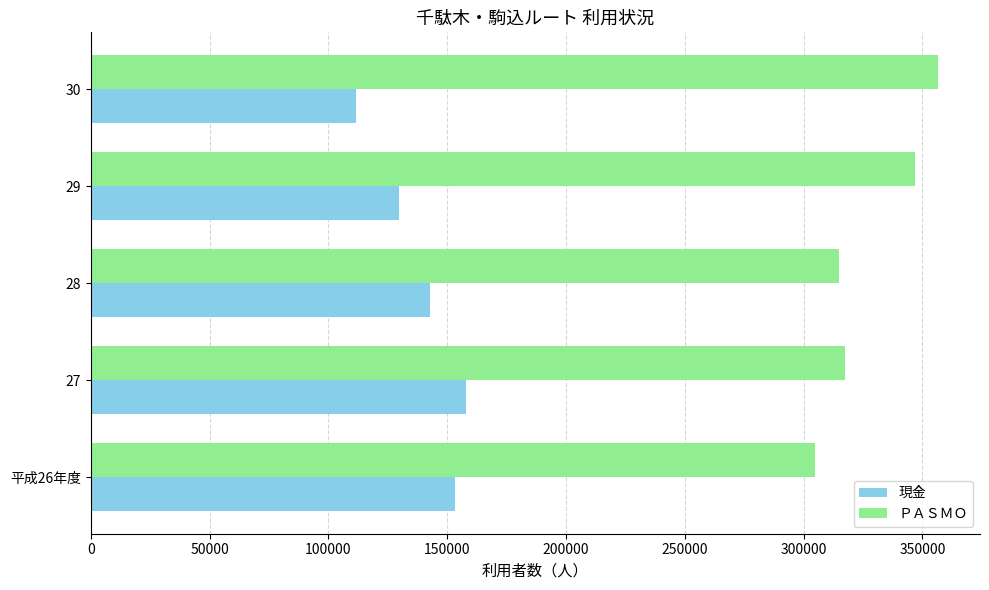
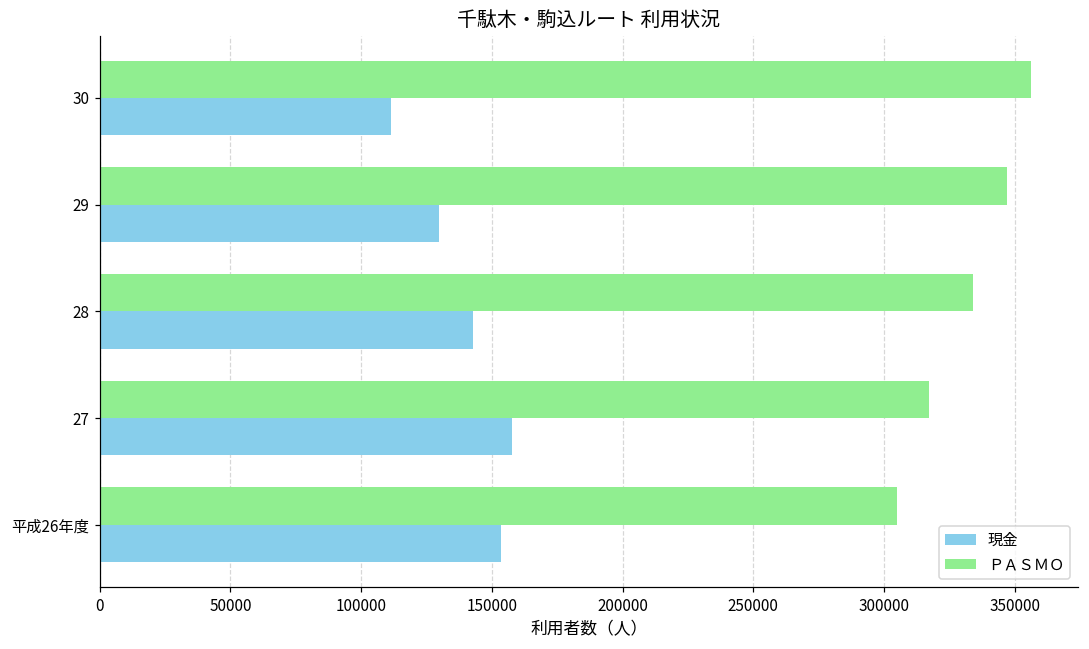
ＰＡＳＭＯ, 28: 315000 -> 334000
